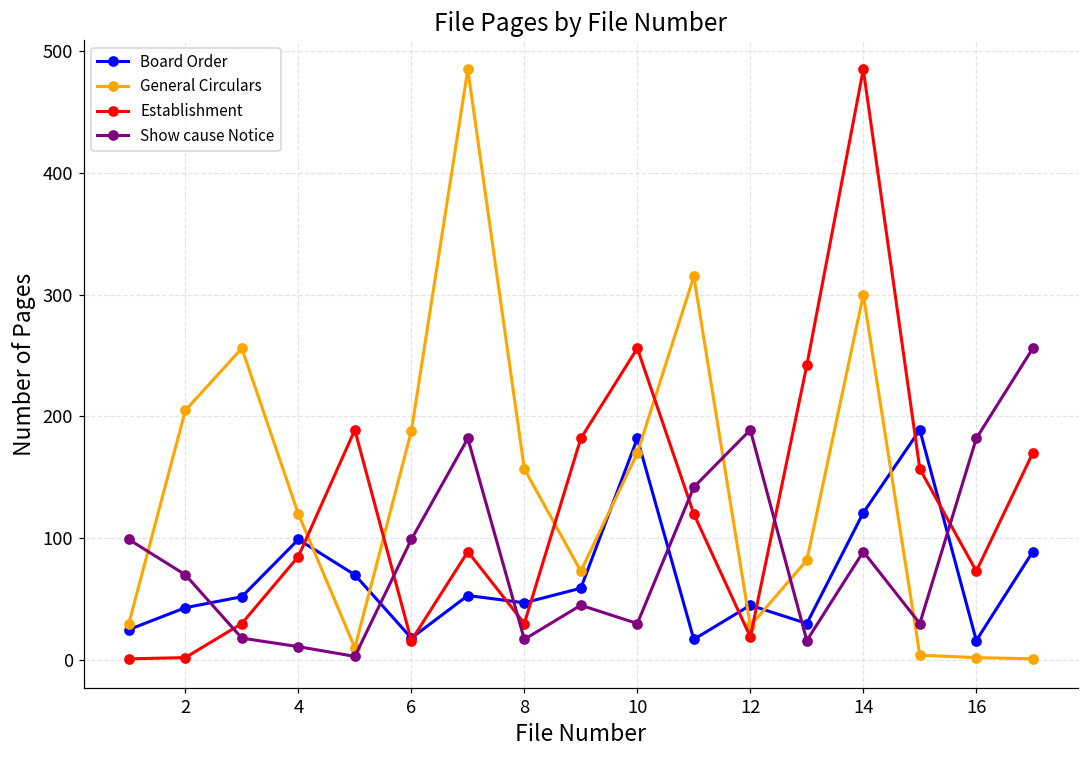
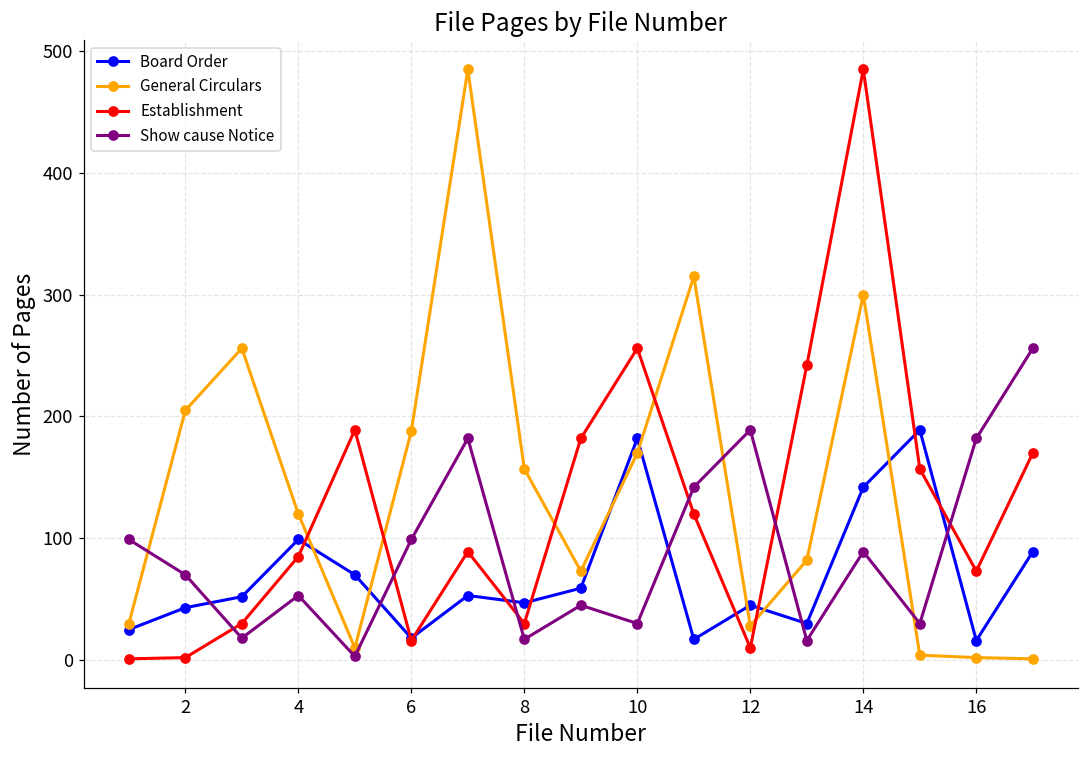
Show cause Notice, 4: 11 -> 53
Establishment, 12: 19 -> 10
Board Order, 14: 121 -> 142
